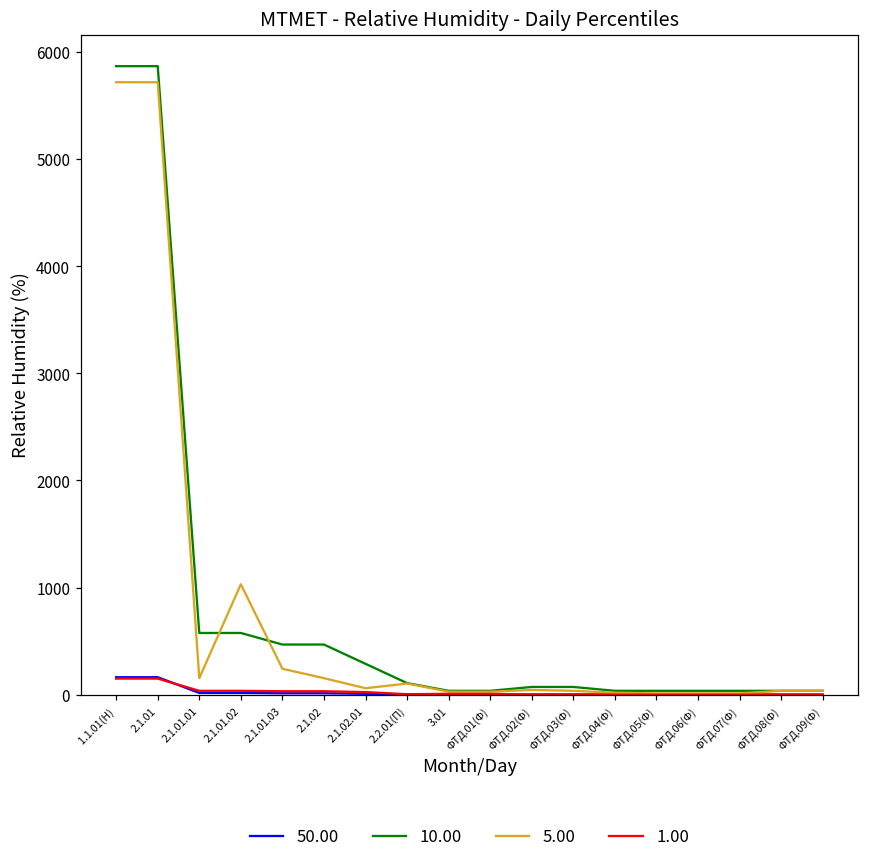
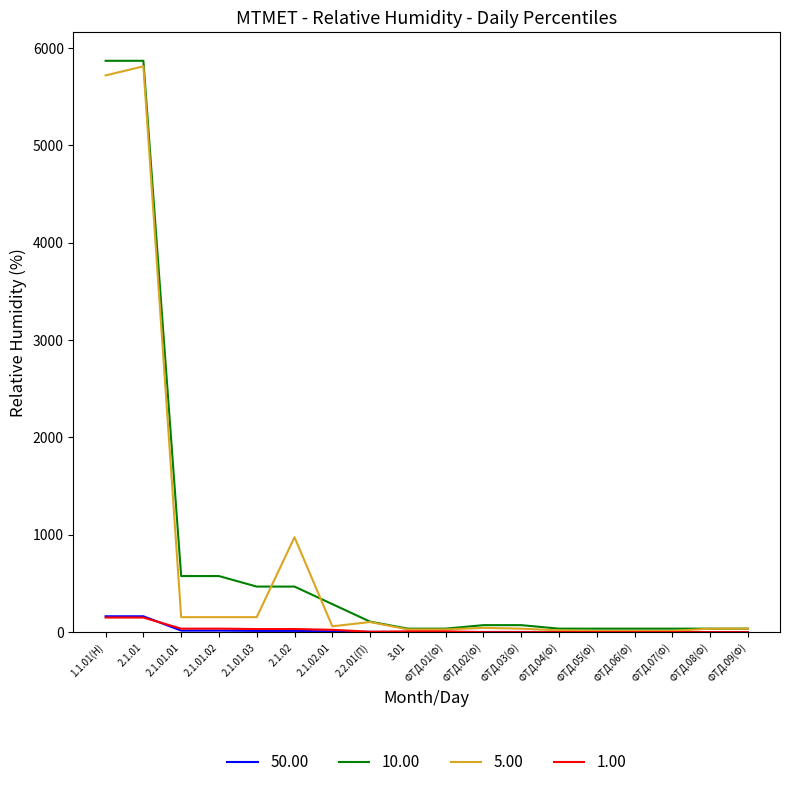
5.00, 2.1.01: 5700 -> 5800
5.00, 2.1.01.02: 1000 -> 200
5.00, 2.1.01.03: 240 -> 150
5.00, 2.1.02: 200 -> 1000
